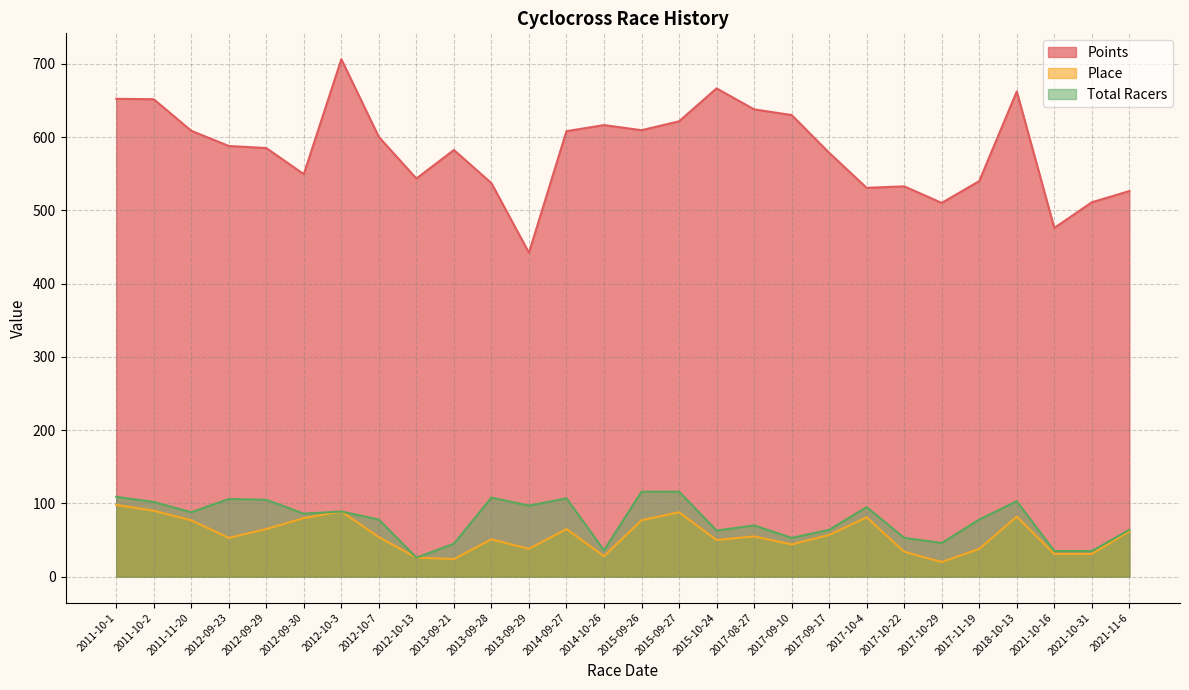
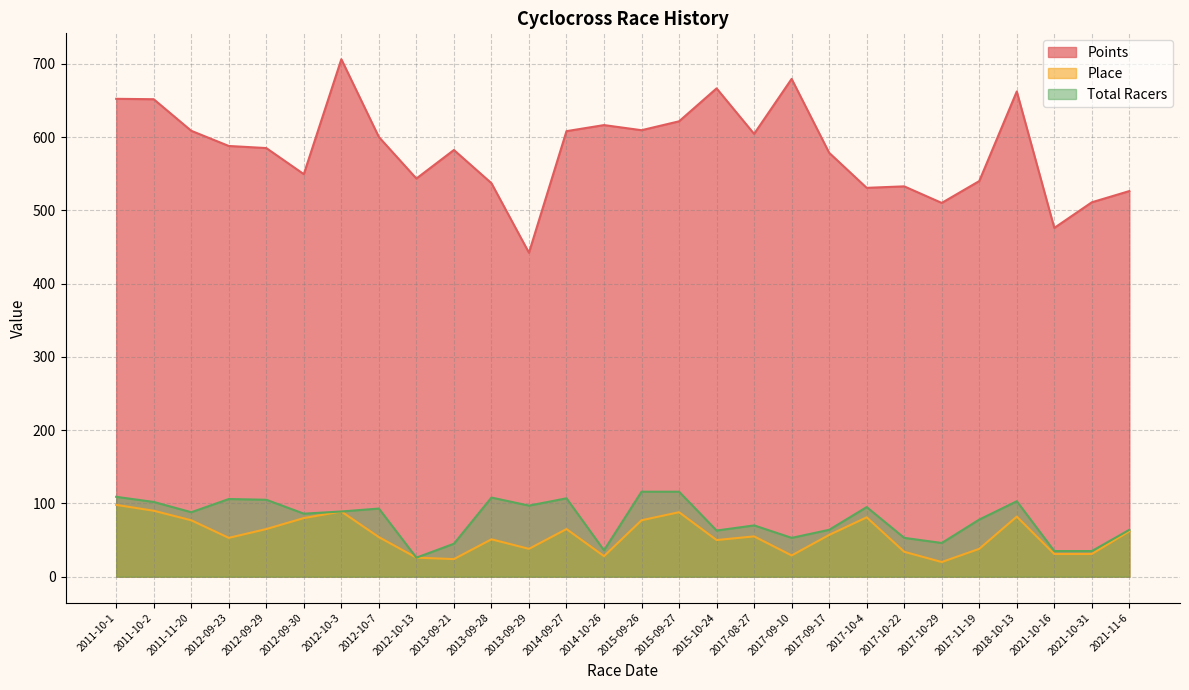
Total Racers, 2012-10-7: 80 -> 90
Points, 2017-08-27: 640 -> 600
Points, 2017-09-10: 630 -> 680
Place, 2017-09-10: 40 -> 30
